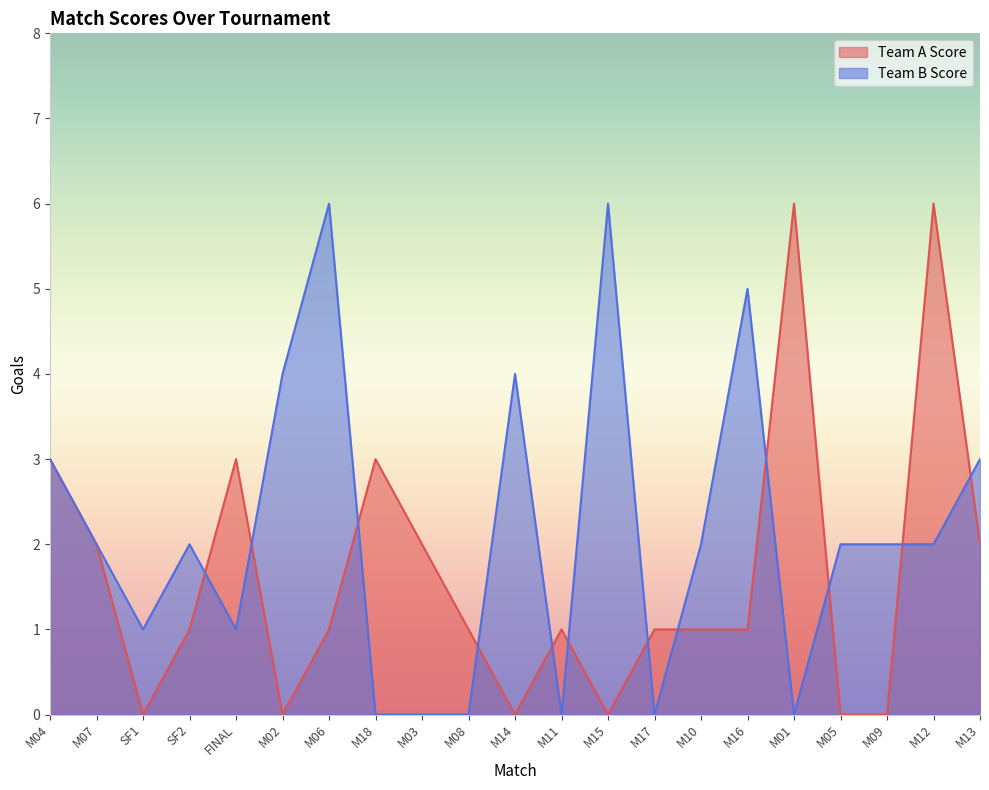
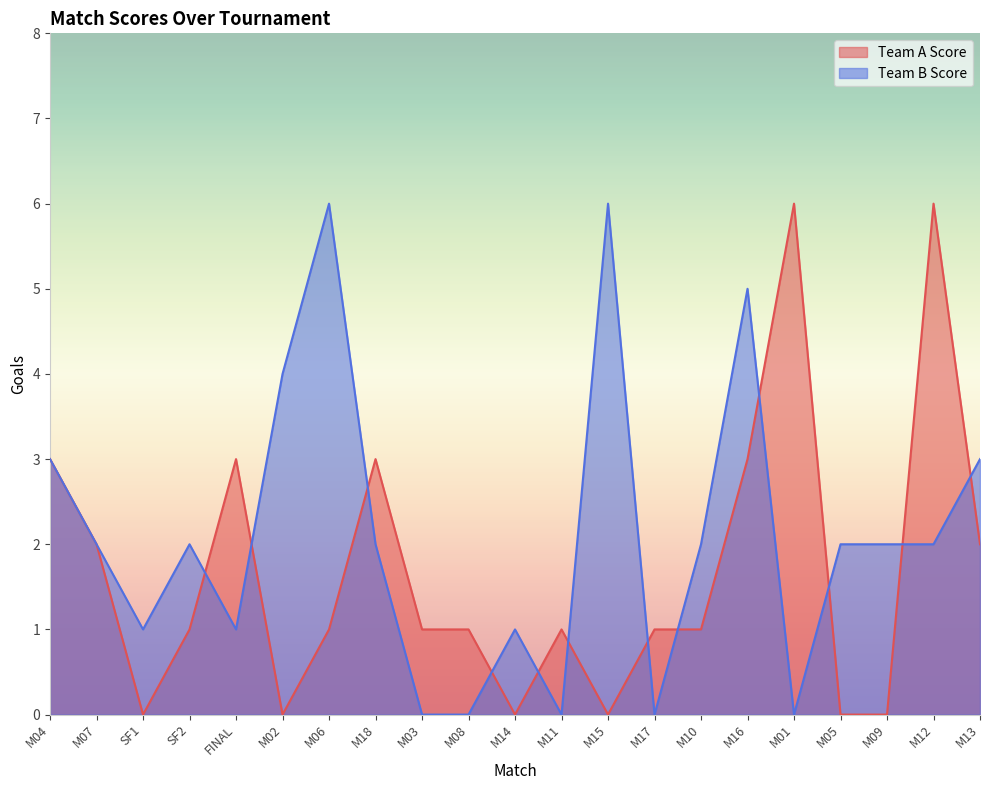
Team B Score, M18: 0 -> 2
Team A Score, M03: 2 -> 1
Team B Score, M14: 4 -> 1
Team A Score, M16: 1 -> 3
